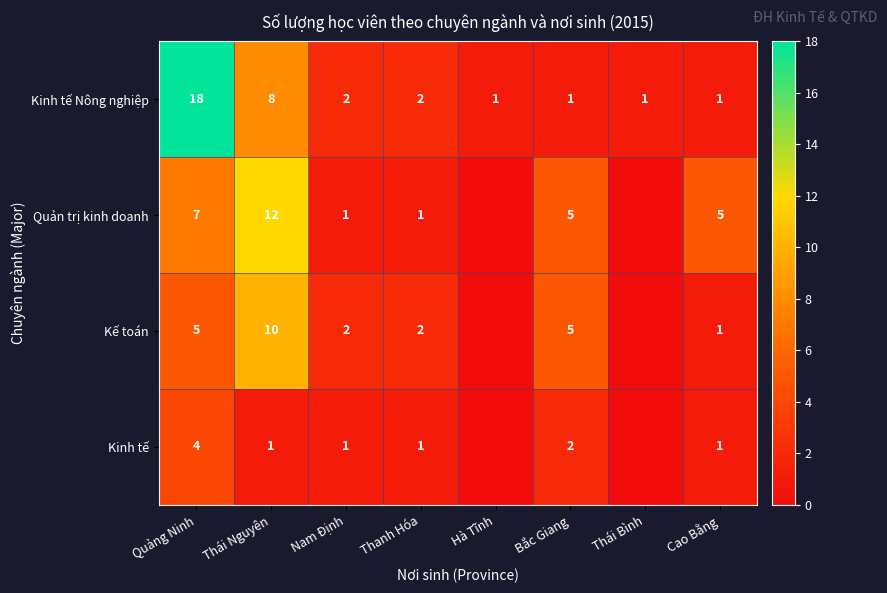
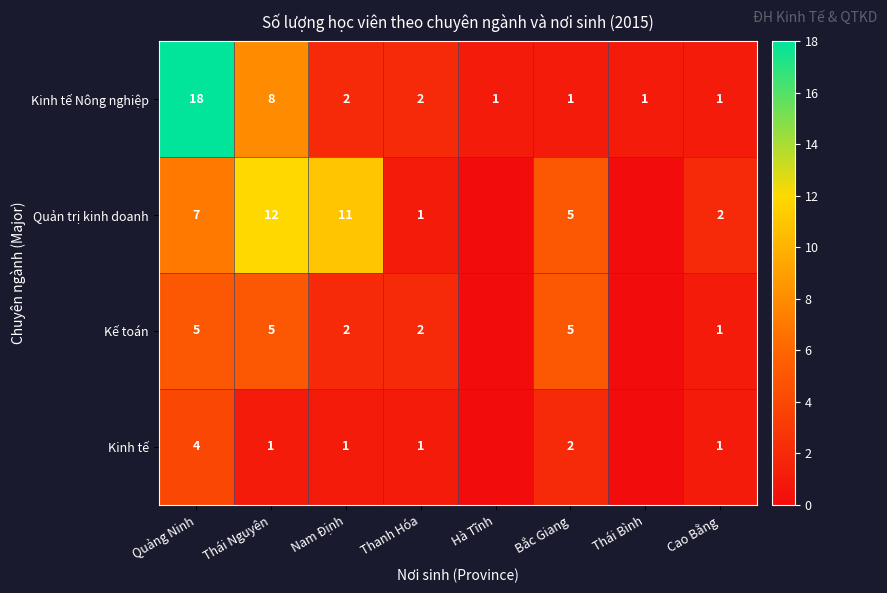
Quản trị kinh doanh, Nam Định: 1 -> 11
Quản trị kinh doanh, Cao Bằng: 5 -> 2
Kế toán, Thái Nguyên: 10 -> 5
